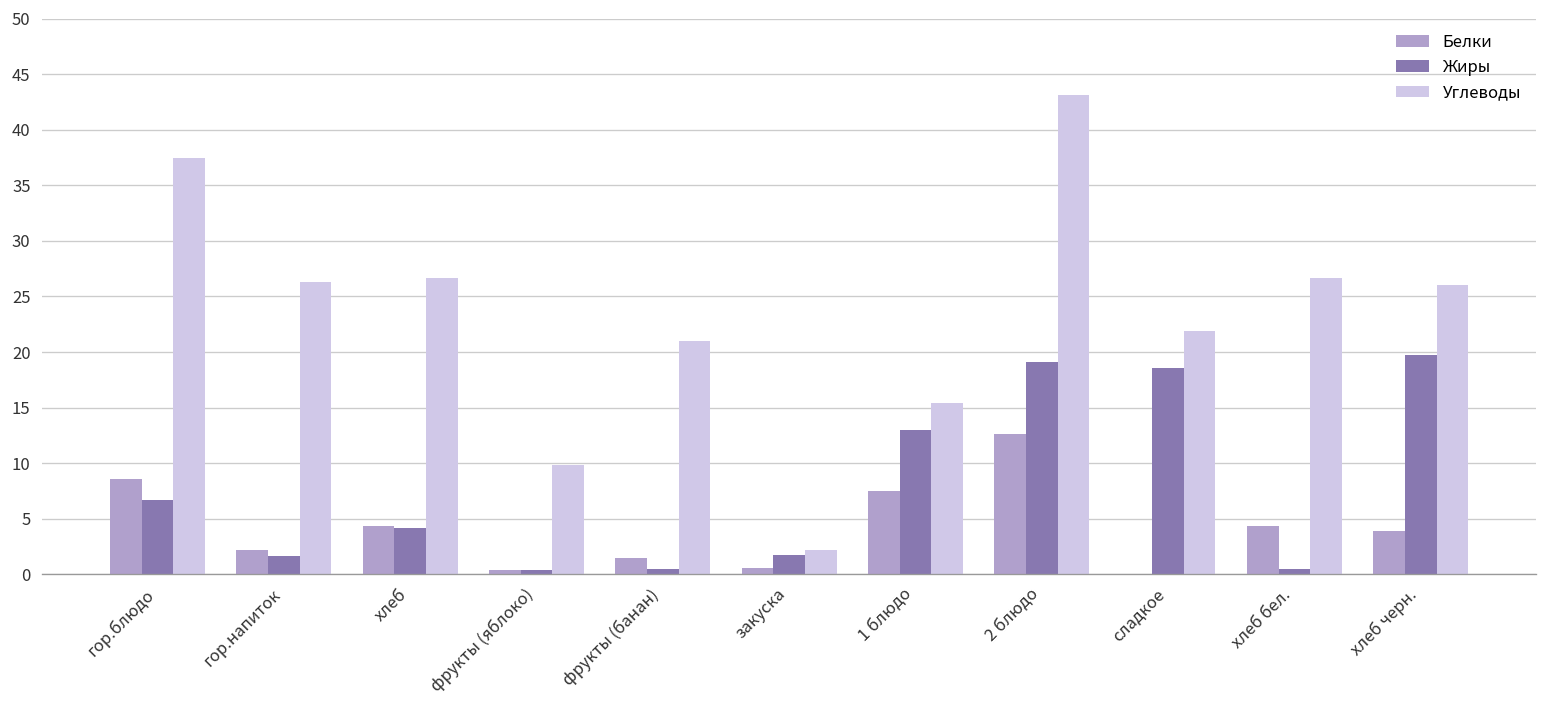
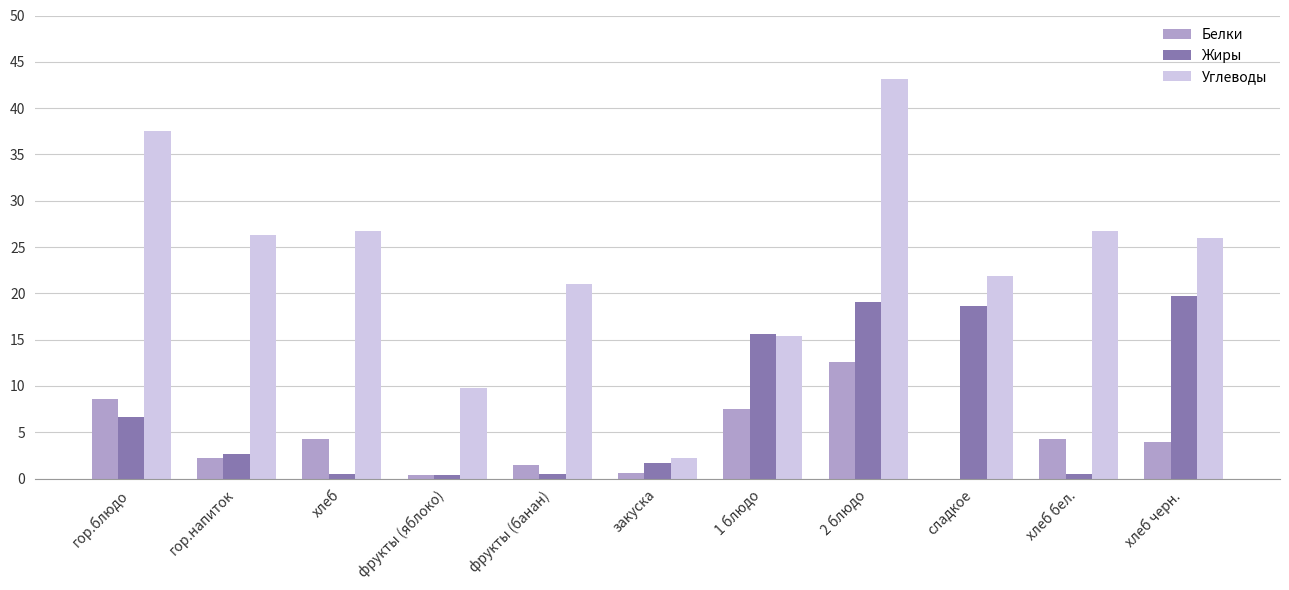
Жиры, гор.напиток: 2 -> 3
Жиры, хлеб: 4 -> 1
Жиры, 1 блюдо: 13 -> 16
